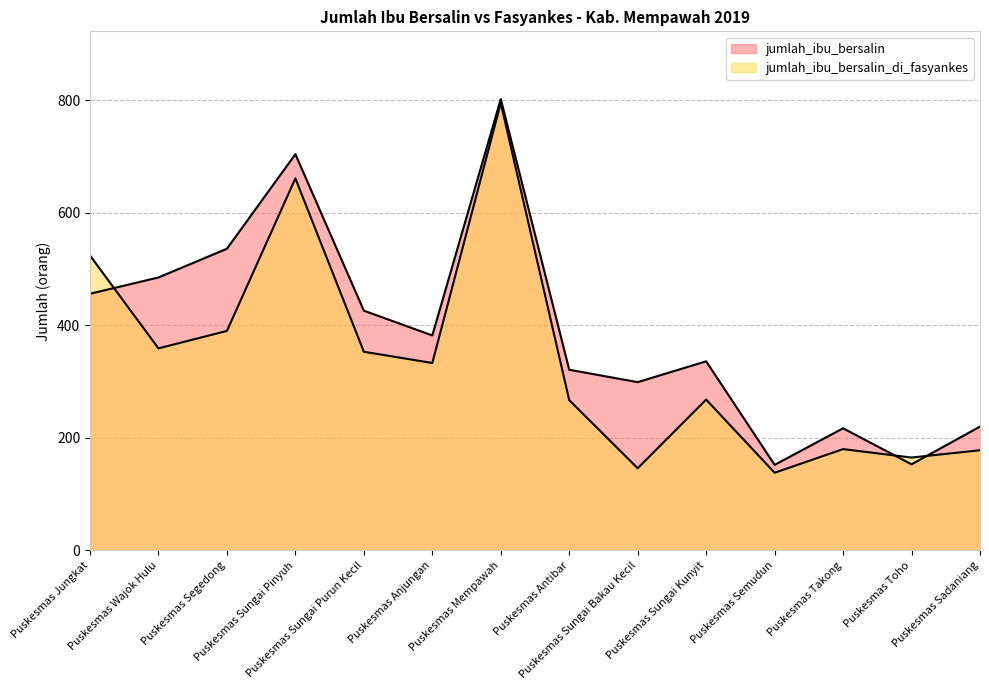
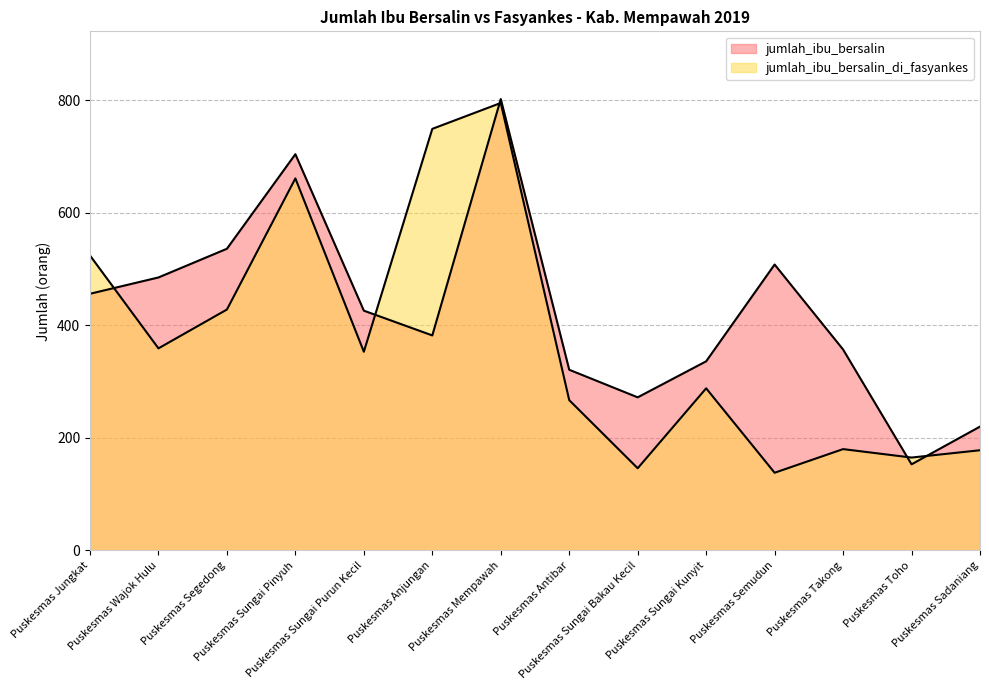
jumlah_ibu_bersalin_di_fasyankes, Puskesmas Segedong: 390 -> 430
jumlah_ibu_bersalin_di_fasyankes, Puskesmas Anjungan: 330 -> 750
jumlah_ibu_bersalin, Puskesmas Sungai Bakau Kecil: 300 -> 270
jumlah_ibu_bersalin_di_fasyankes, Puskesmas Sungai Kunyit: 270 -> 290
jumlah_ibu_bersalin, Puskesmas Semudun: 150 -> 510
jumlah_ibu_bersalin, Puskesmas Takong: 220 -> 360
